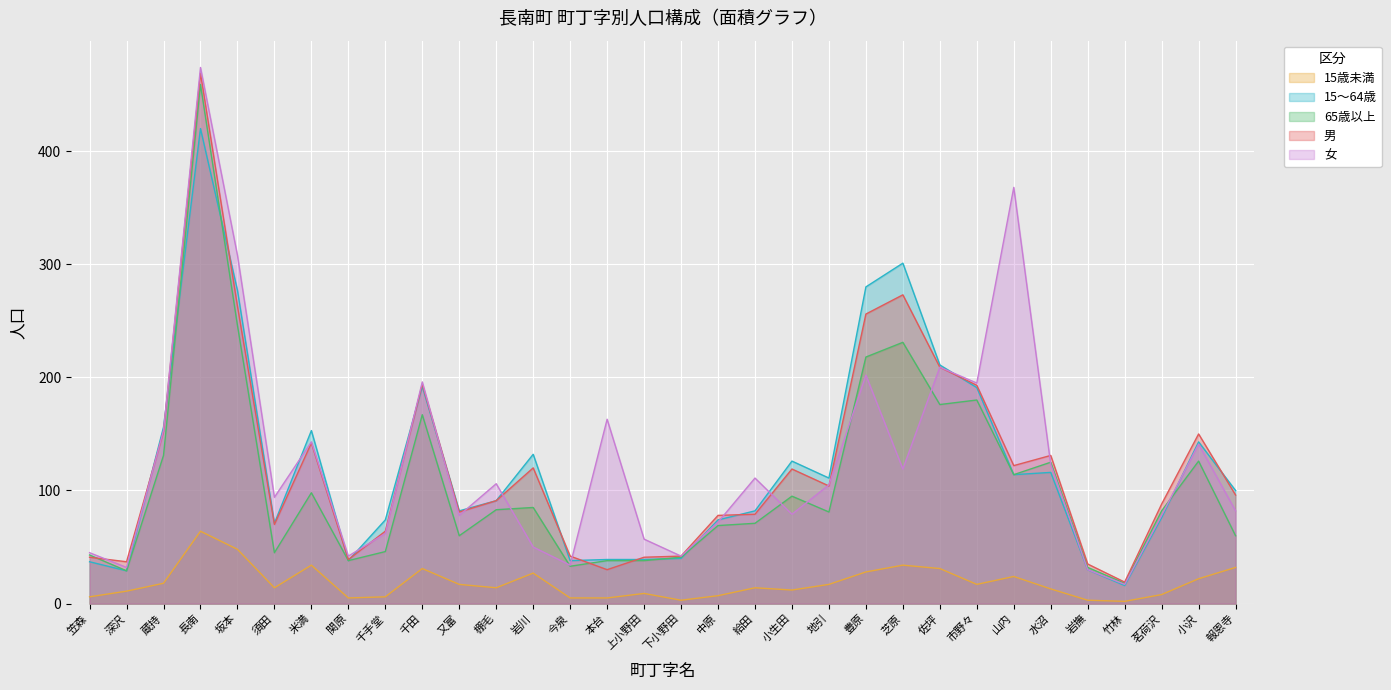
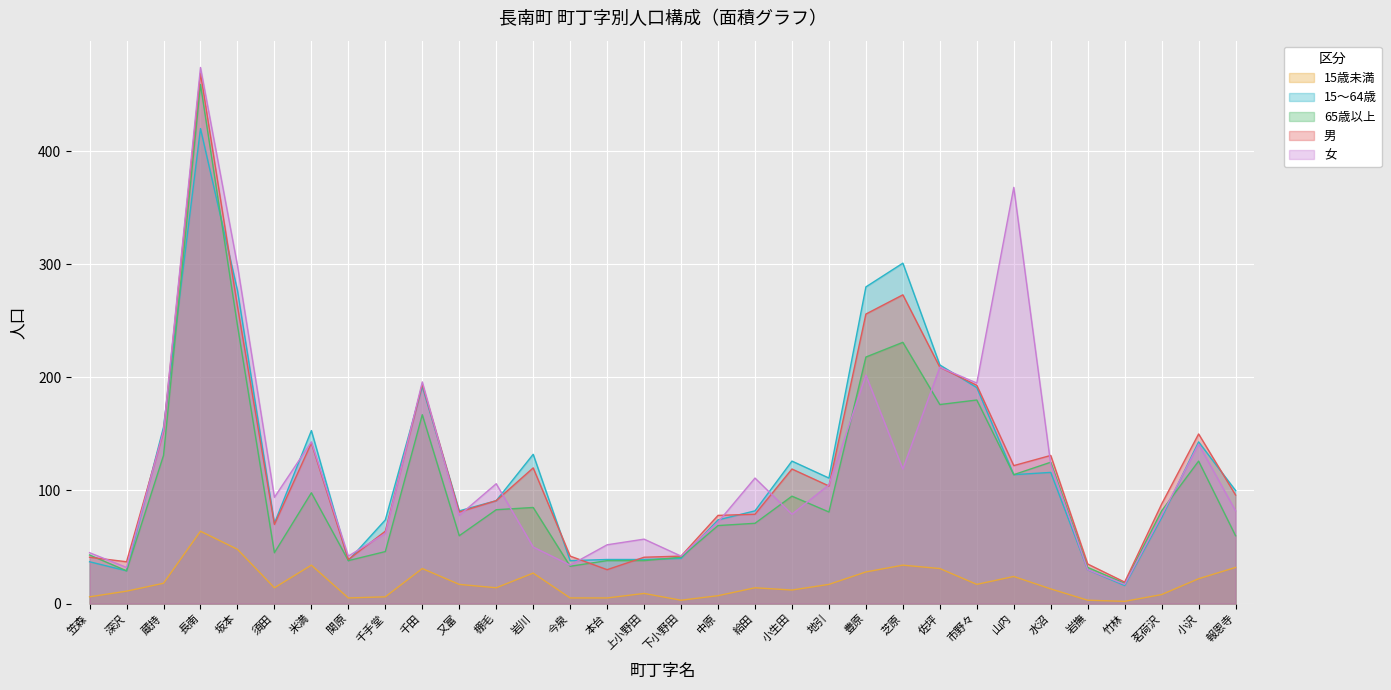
女, 坂本: 308 -> 299
女, 本台: 163 -> 52
